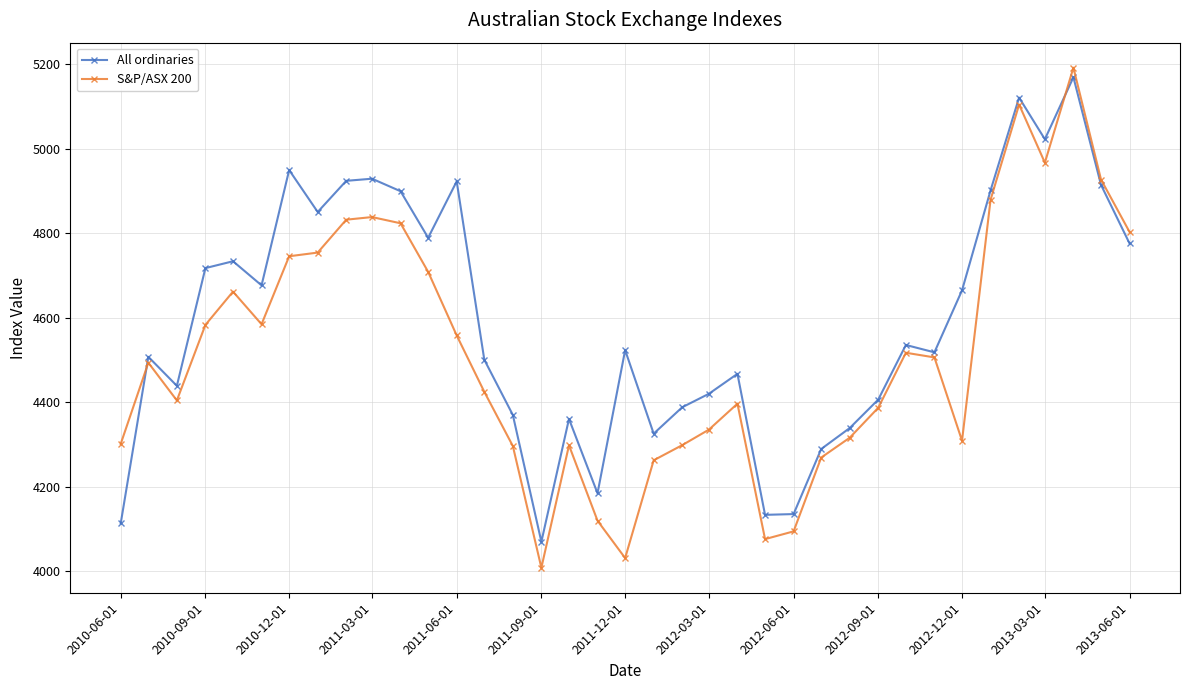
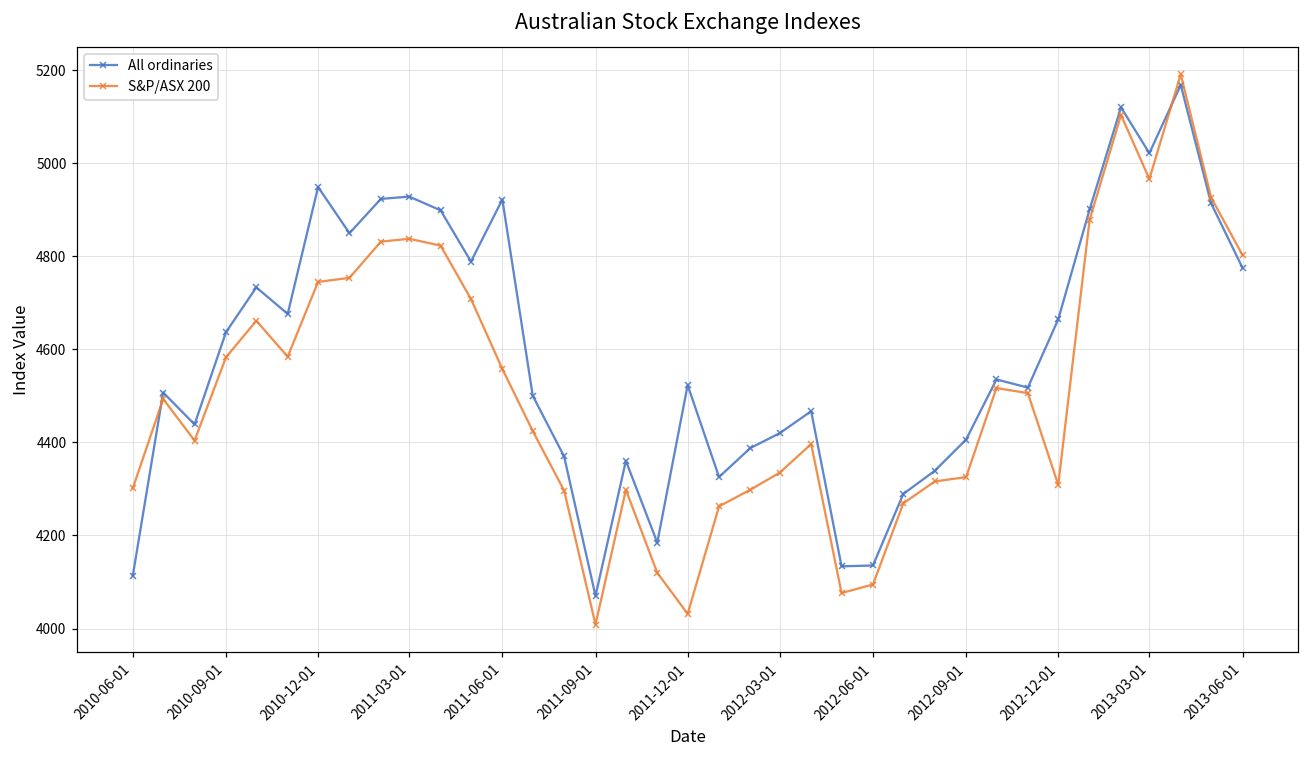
All ordinaries, 2010-09-01: 4720 -> 4640
S&P/ASX 200, 2012-09-01: 4390 -> 4330
